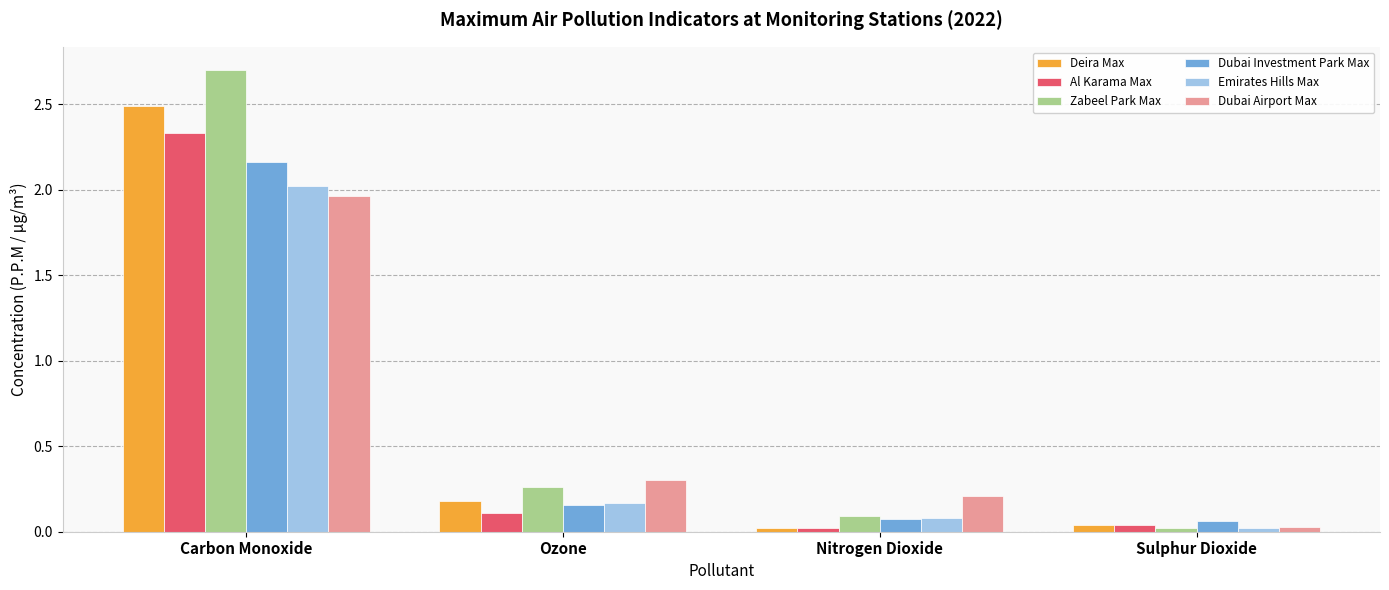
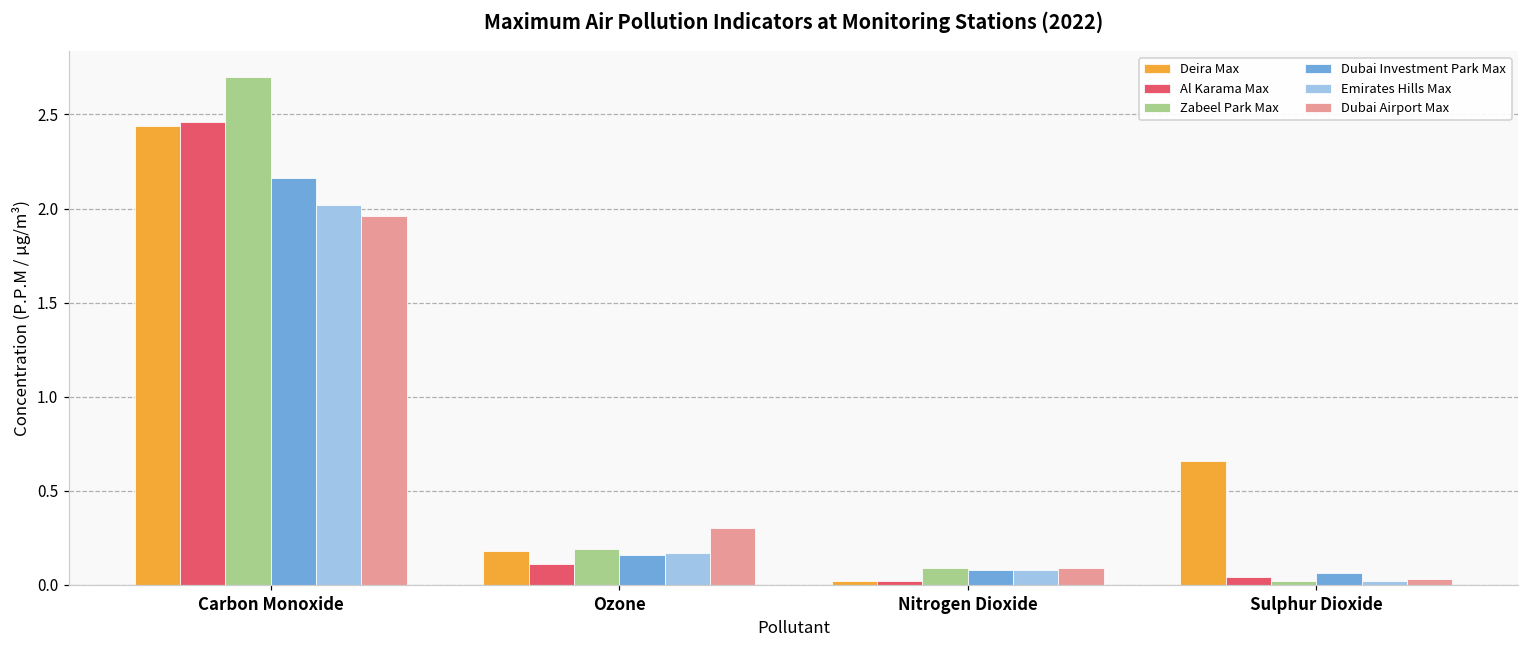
Deira Max, Carbon Monoxide: 2.49 -> 2.44
Al Karama Max, Carbon Monoxide: 2.33 -> 2.46
Zabeel Park Max, Ozone: 0.26 -> 0.19
Dubai Airport Max, Nitrogen Dioxide: 0.21 -> 0.09
Deira Max, Sulphur Dioxide: 0.04 -> 0.66
